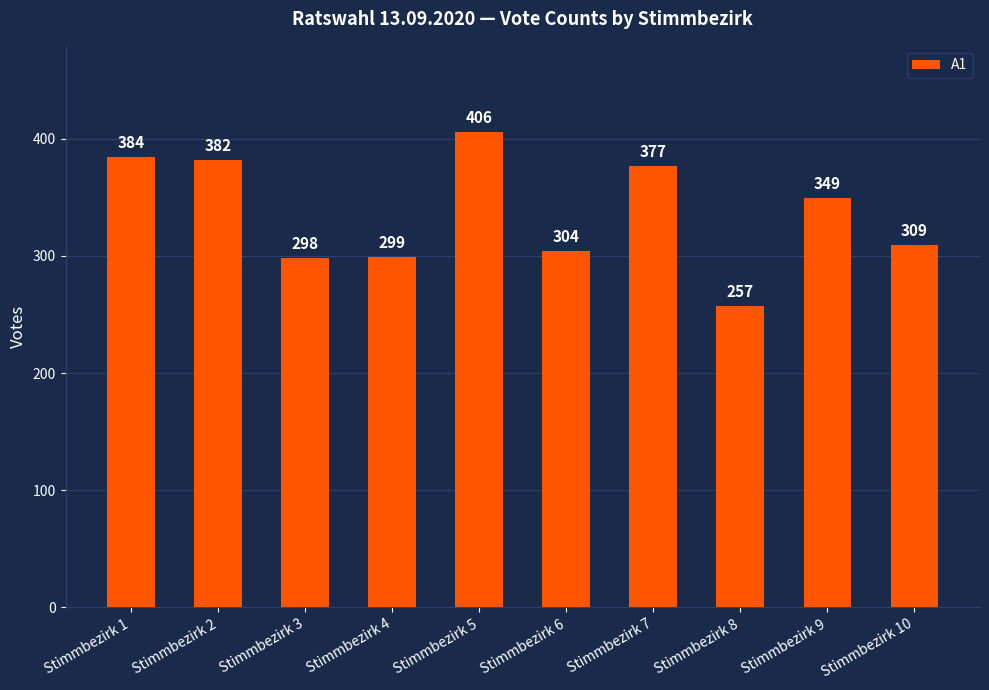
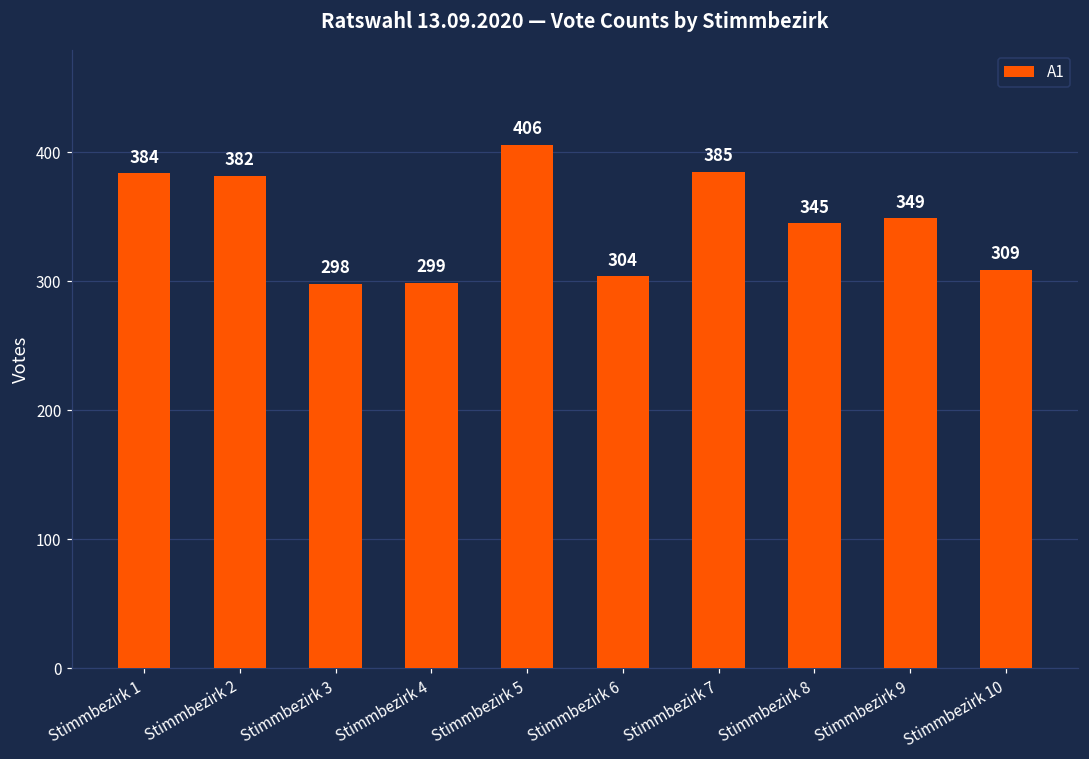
Stimmbezirk 7: 377 -> 385
Stimmbezirk 8: 257 -> 345
